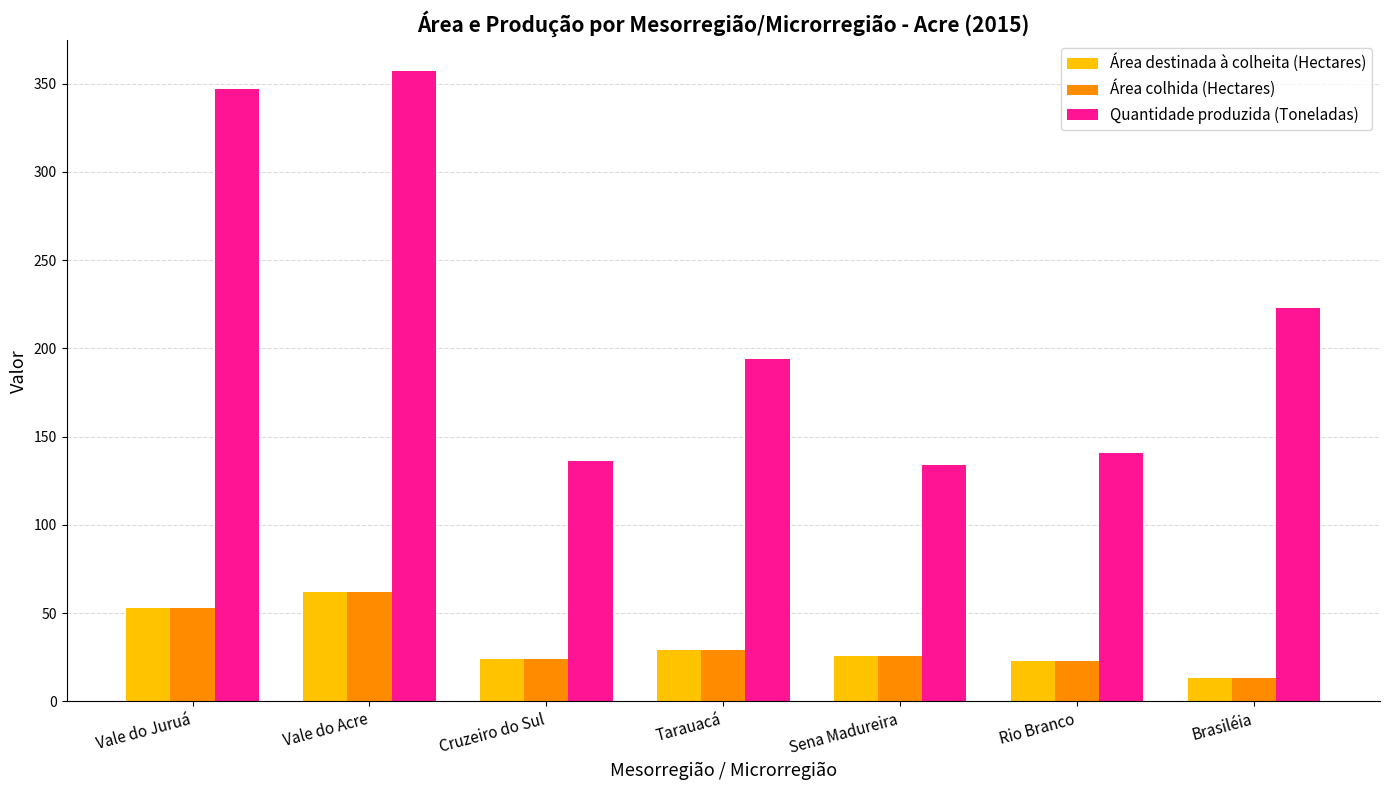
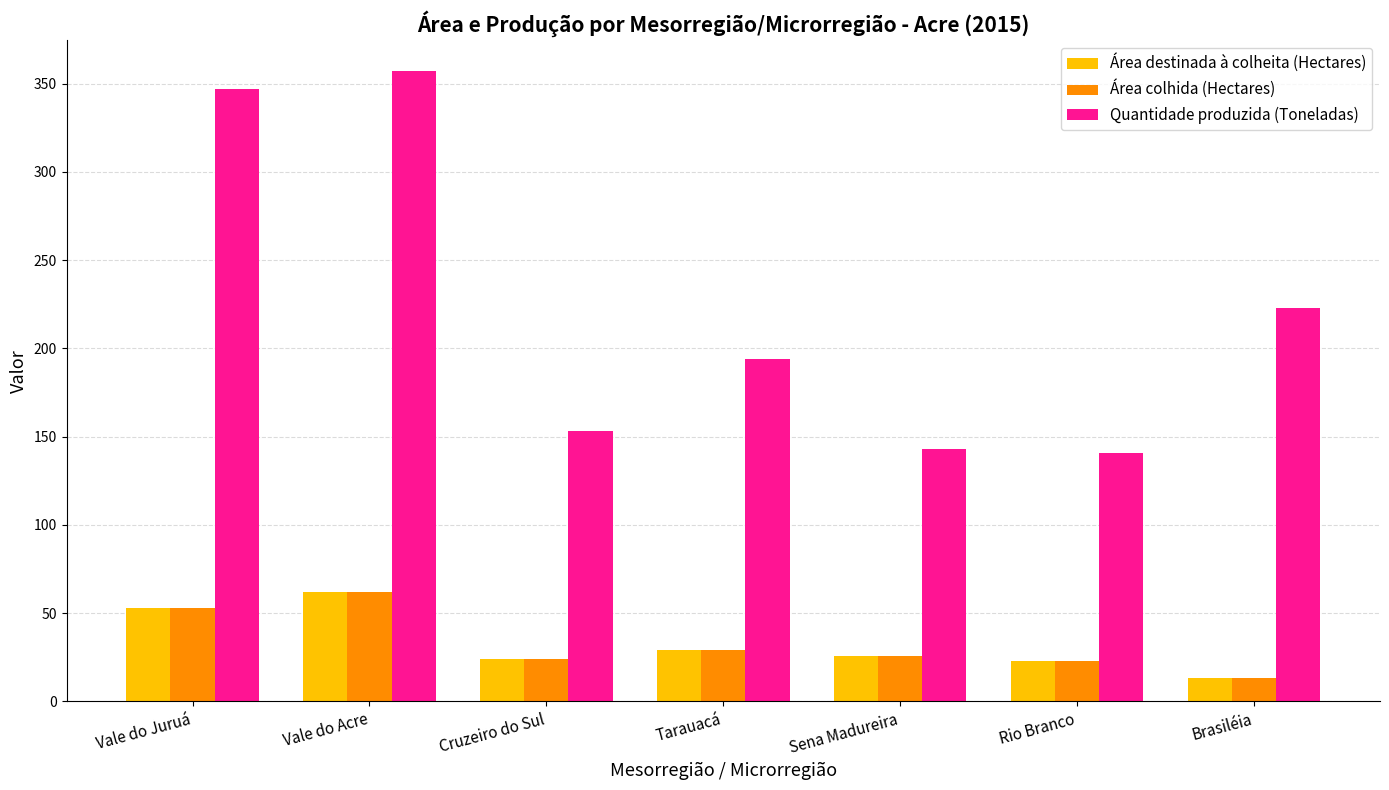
Quantidade produzida (Toneladas), Cruzeiro do Sul: 136 -> 153
Quantidade produzida (Toneladas), Sena Madureira: 134 -> 143
